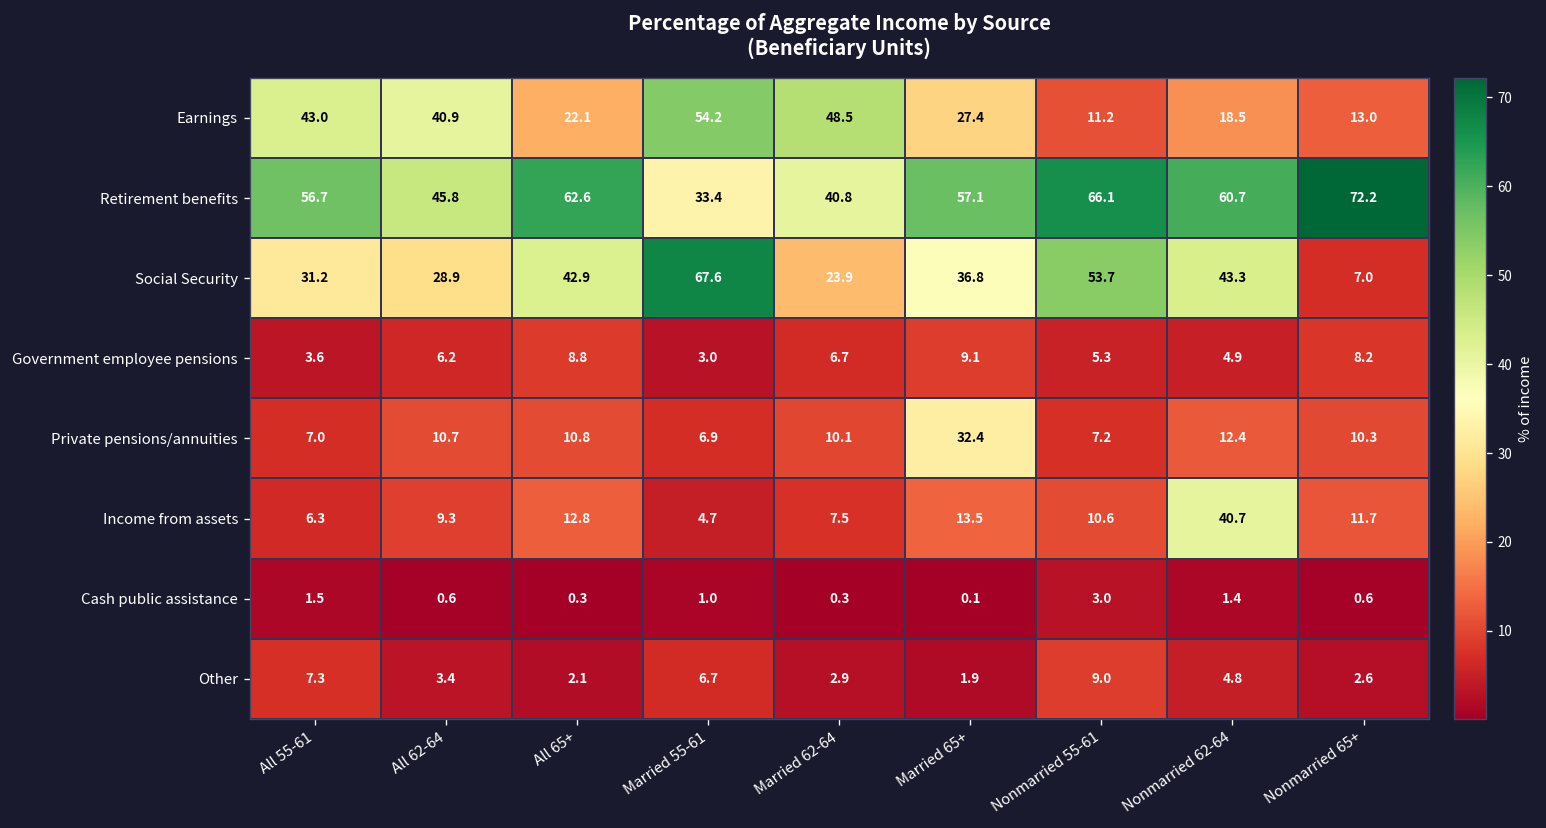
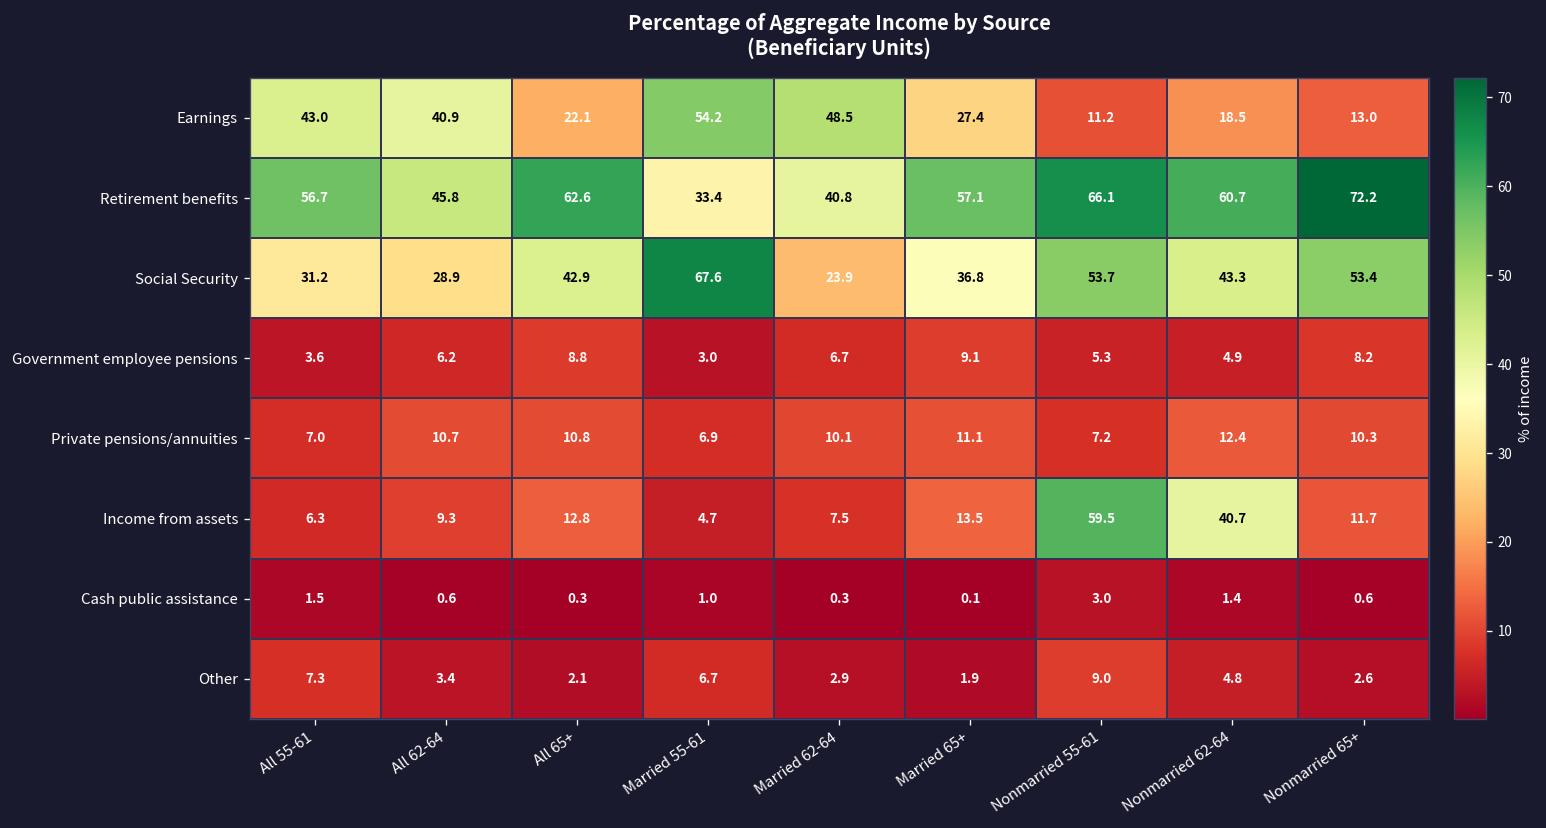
Social Security, Nonmarried 65+: 7.0 -> 53.4
Private pensions/annuities, Married 65+: 32.4 -> 11.1
Income from assets, Nonmarried 55-61: 10.6 -> 59.5
